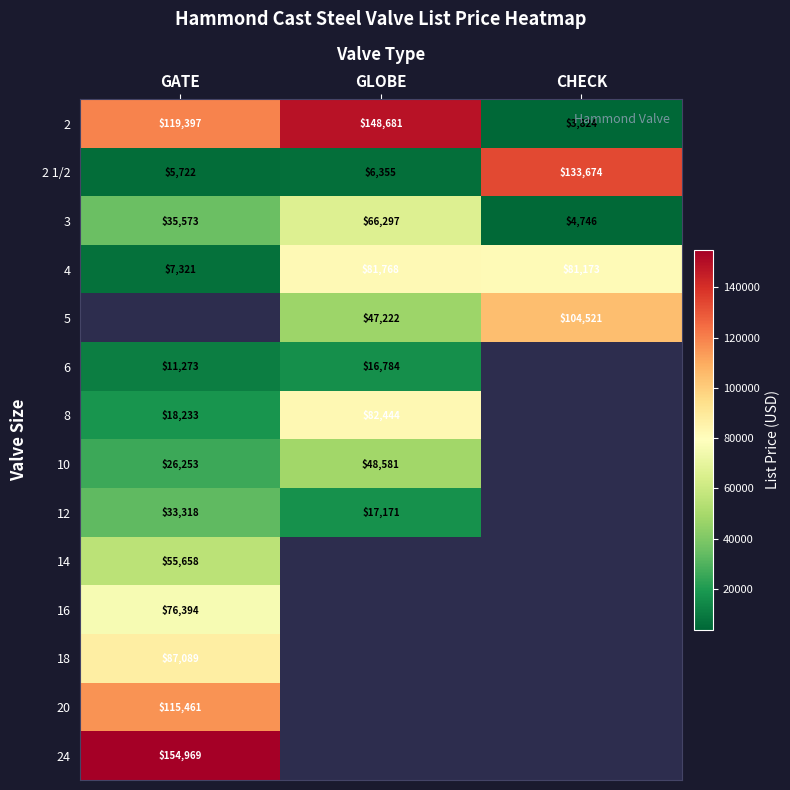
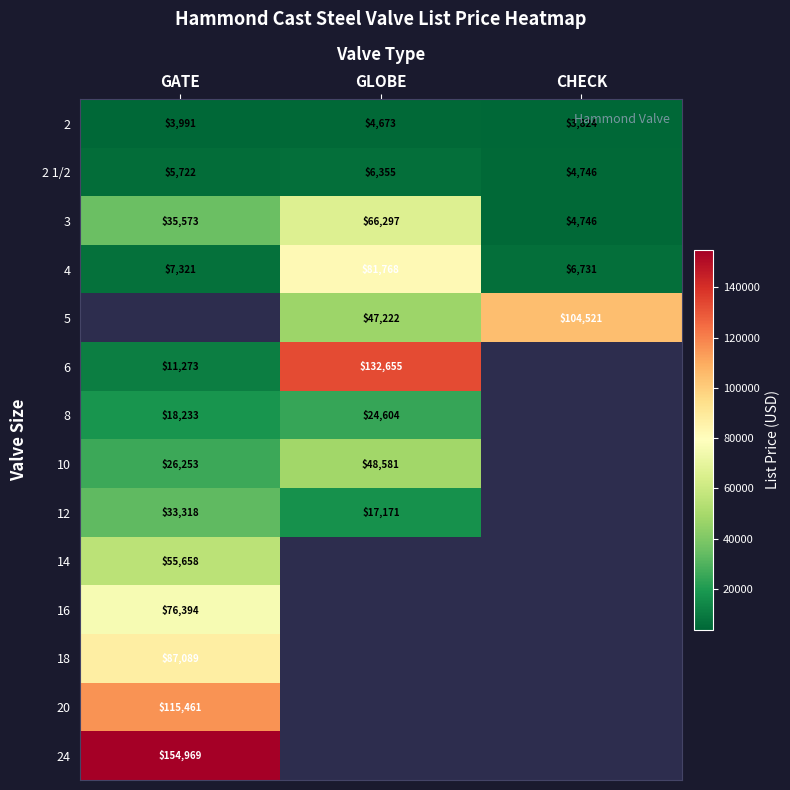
2, GATE: $119,397 -> $3,991
2, GLOBE: $148,681 -> $4,673
2 1/2, CHECK: $133,674 -> $4,746
4, CHECK: $81,173 -> $6,731
6, GLOBE: $16,784 -> $132,655
8, GLOBE: $82,444 -> $24,604
